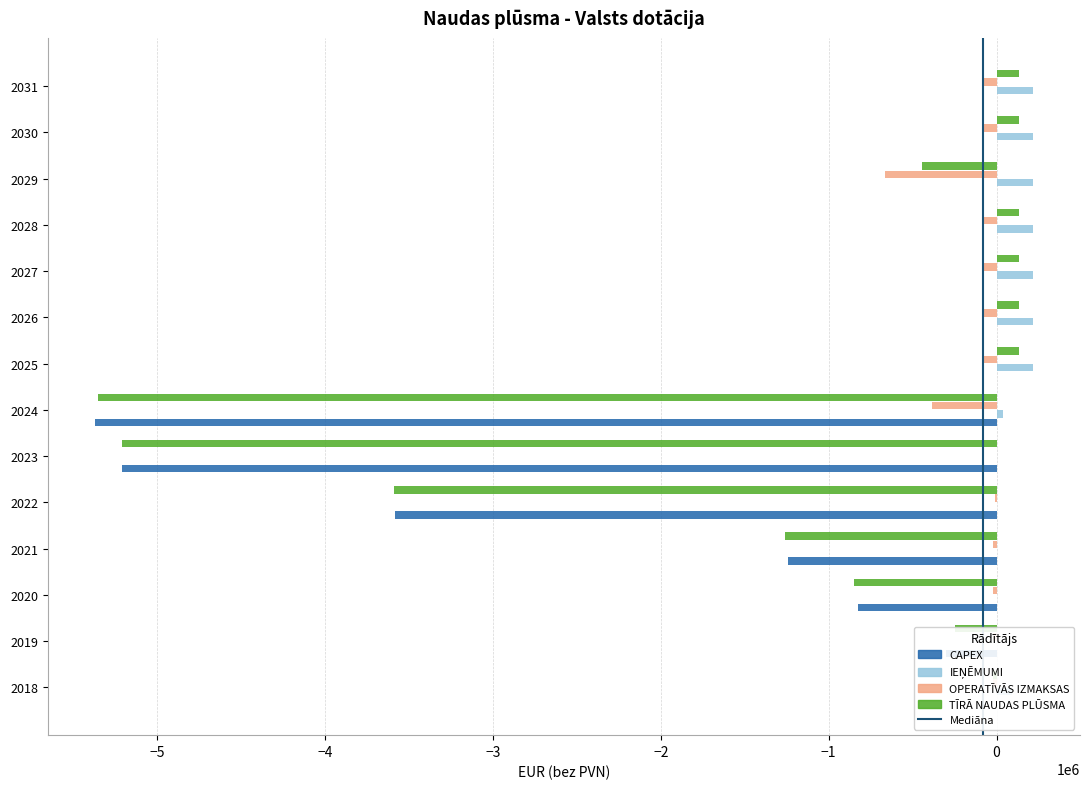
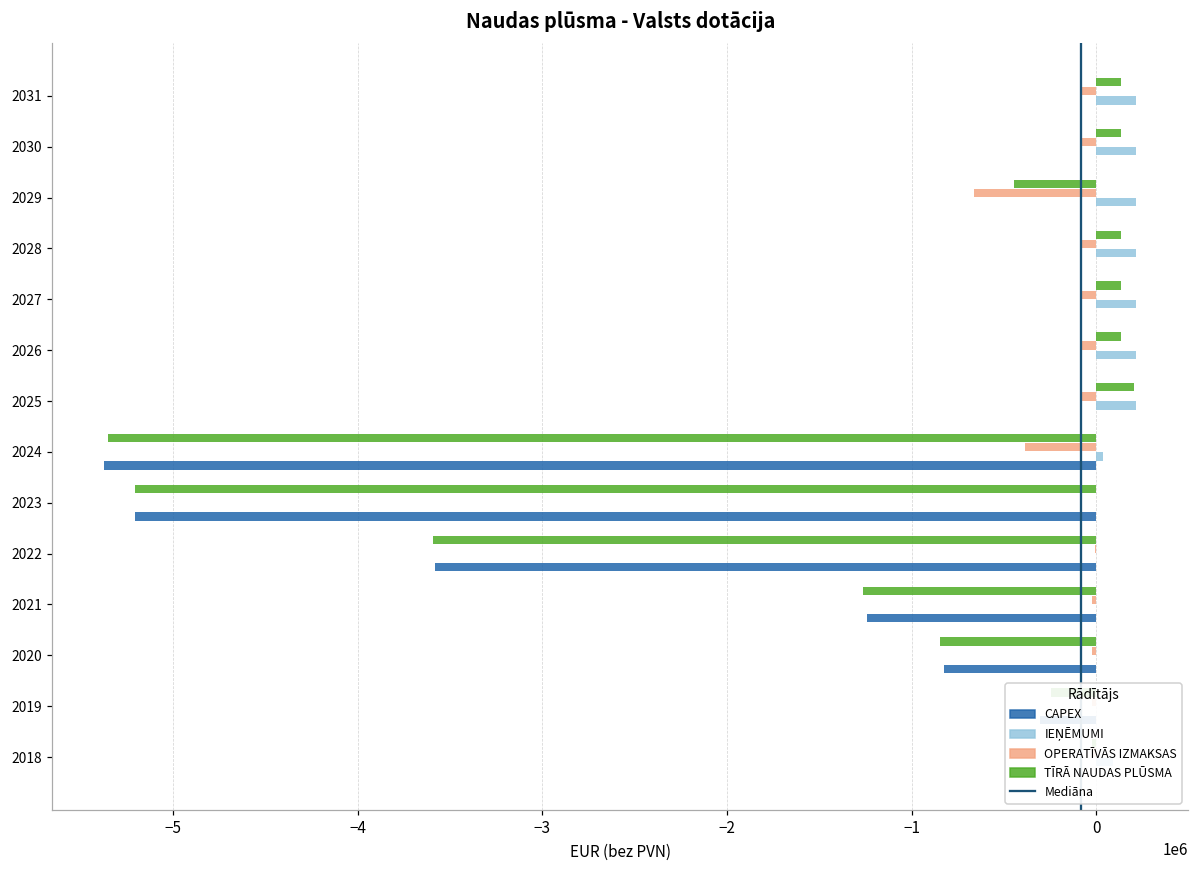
TĪRĀ NAUDAS PLŪSMA, 2025: 130000 -> 200000
